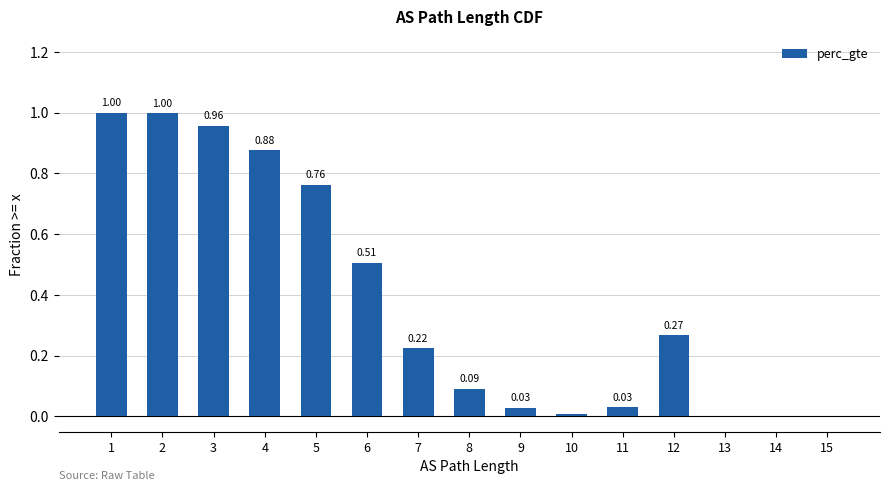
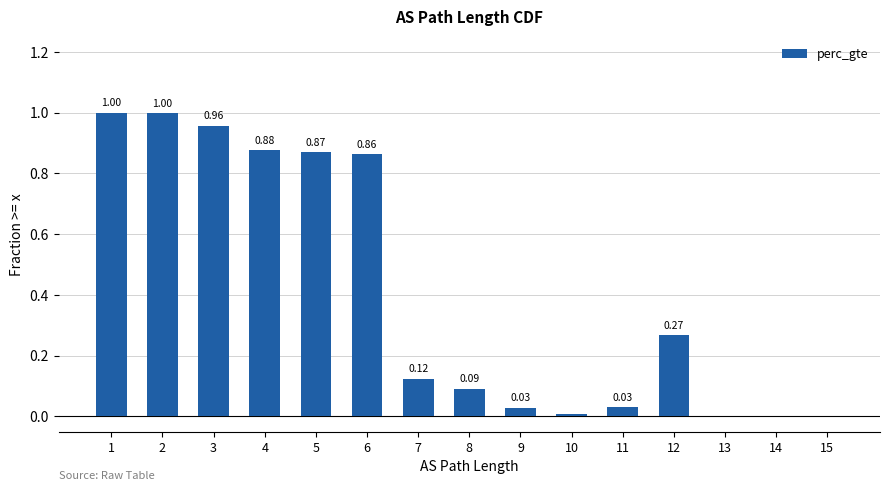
5: 0.76 -> 0.87
6: 0.51 -> 0.86
7: 0.22 -> 0.12
